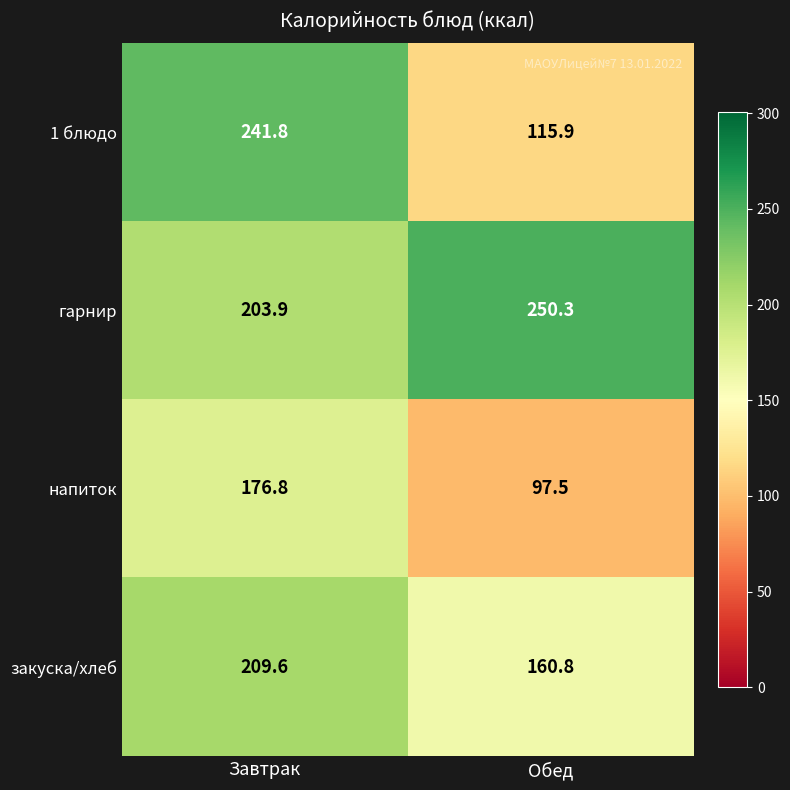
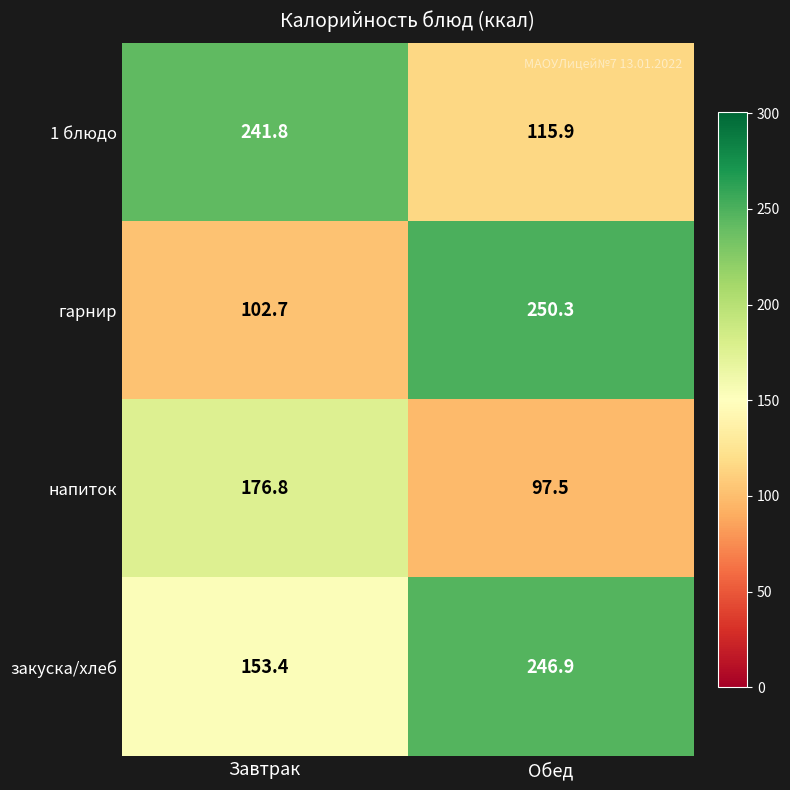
гарнир, Завтрак: 203.9 -> 102.7
закуска/хлеб, Завтрак: 209.6 -> 153.4
закуска/хлеб, Обед: 160.8 -> 246.9
